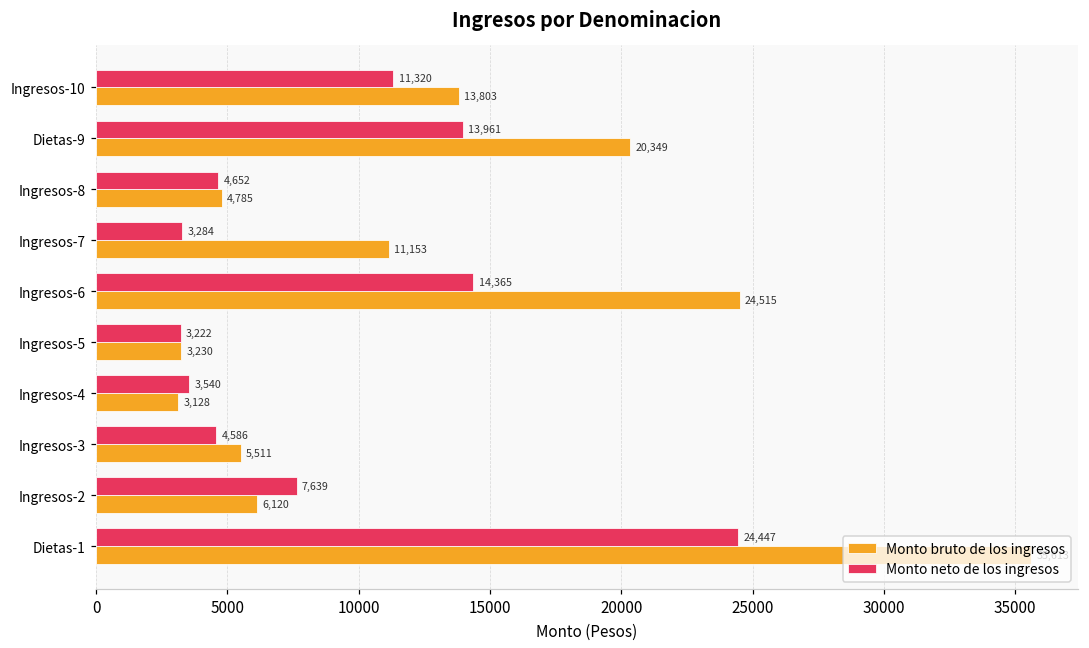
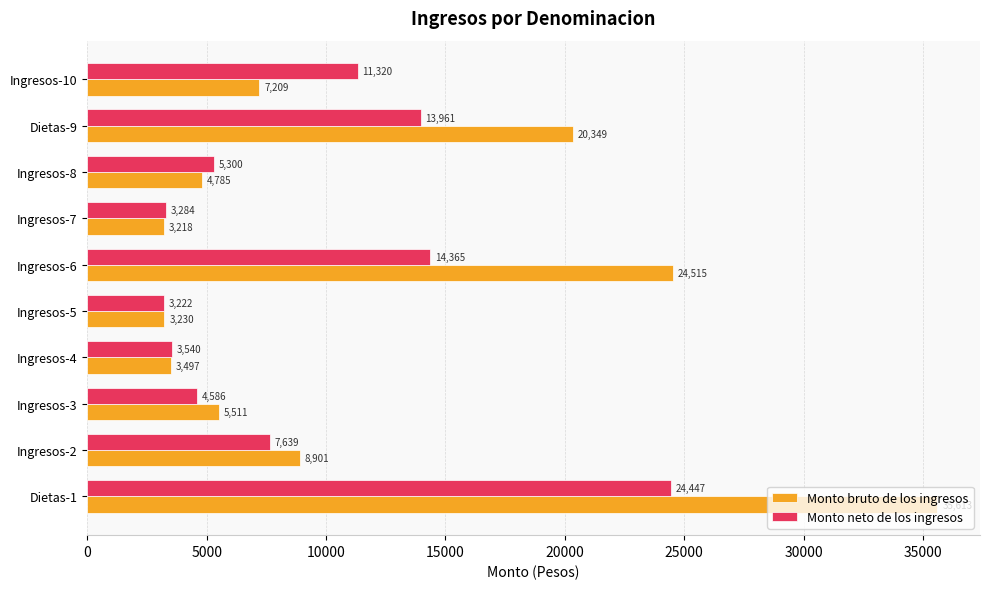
Monto bruto de los ingresos, Ingresos-10: 13,803 -> 7,209
Monto neto de los ingresos, Ingresos-8: 4,652 -> 5,300
Monto bruto de los ingresos, Ingresos-7: 11,153 -> 3,218
Monto bruto de los ingresos, Ingresos-4: 3,128 -> 3,497
Monto bruto de los ingresos, Ingresos-2: 6,120 -> 8,901
